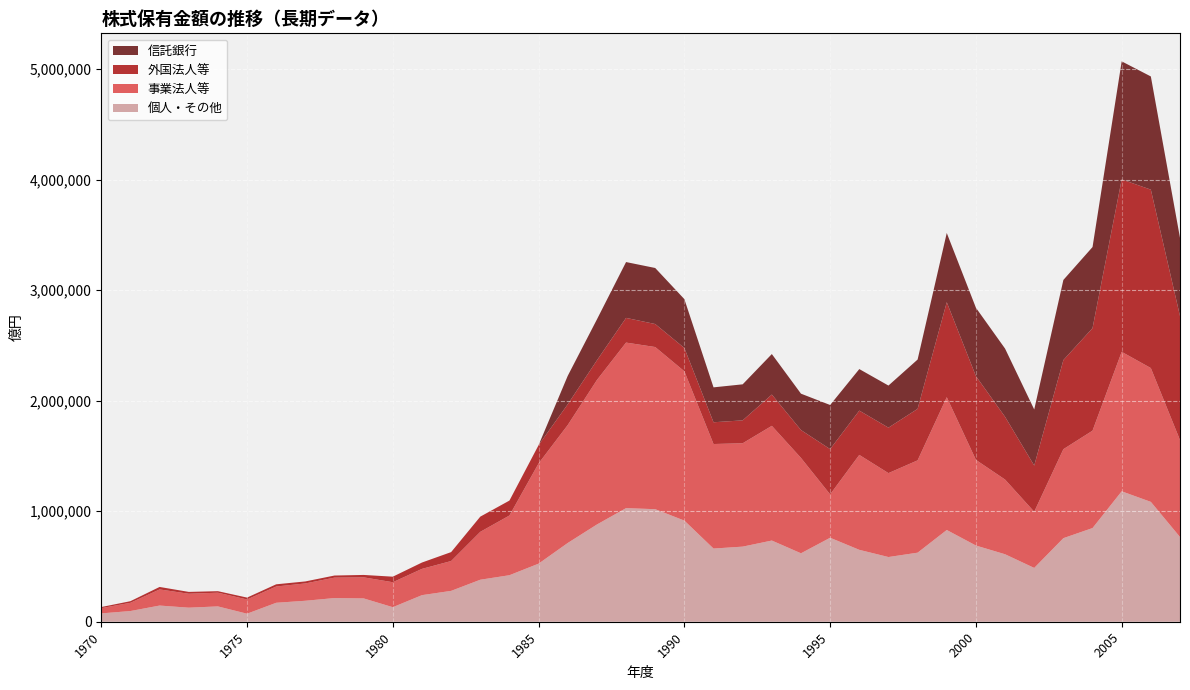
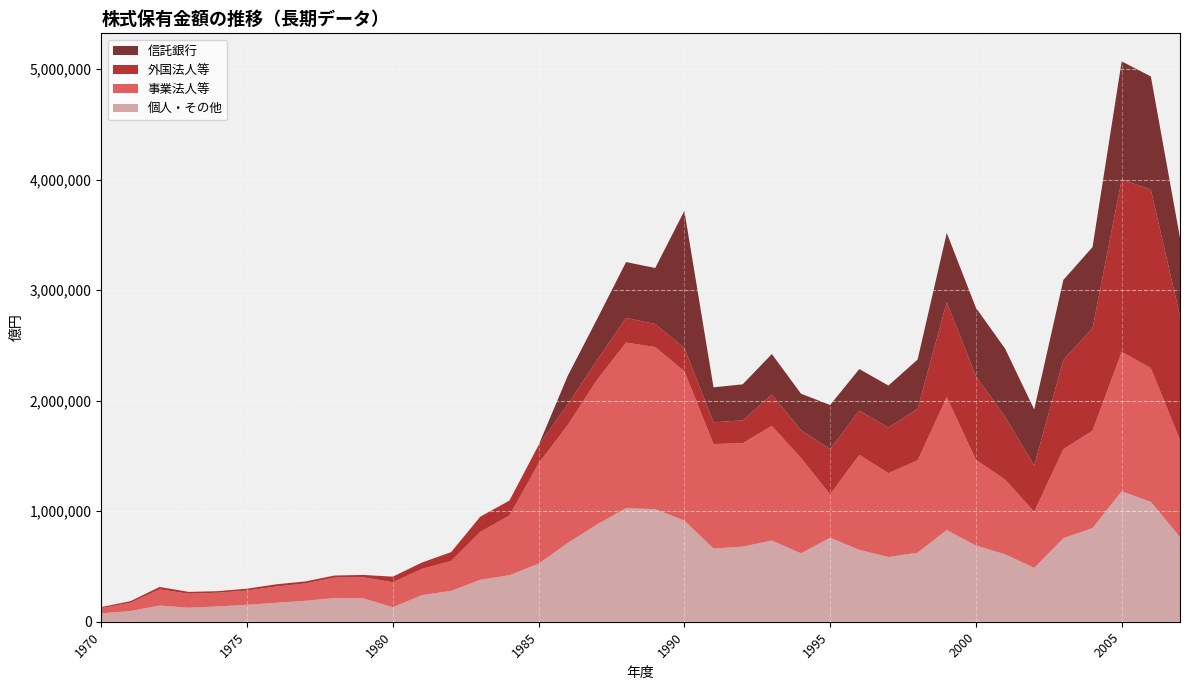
個人・その他, 1975: 70,000 -> 150,000
信託銀行, 1990: 440,000 -> 1,240,000
